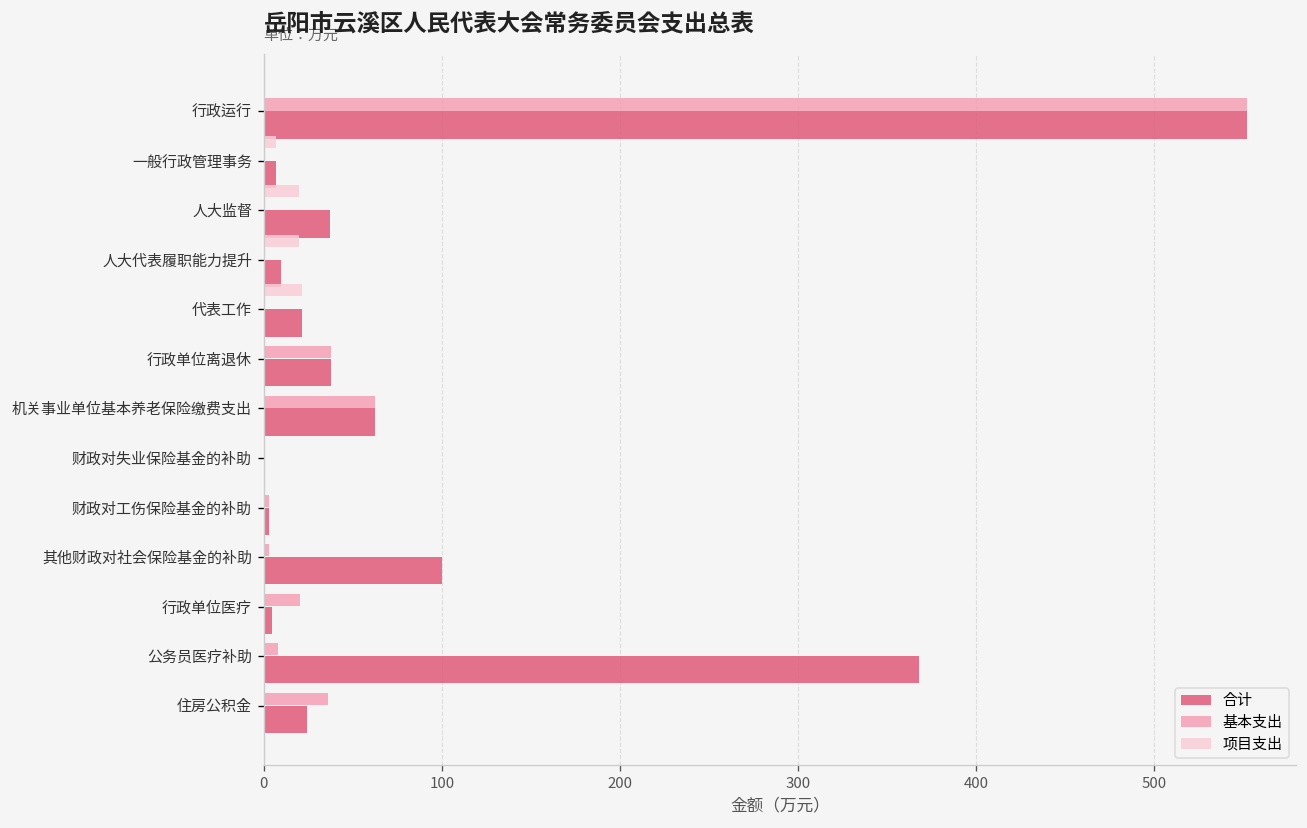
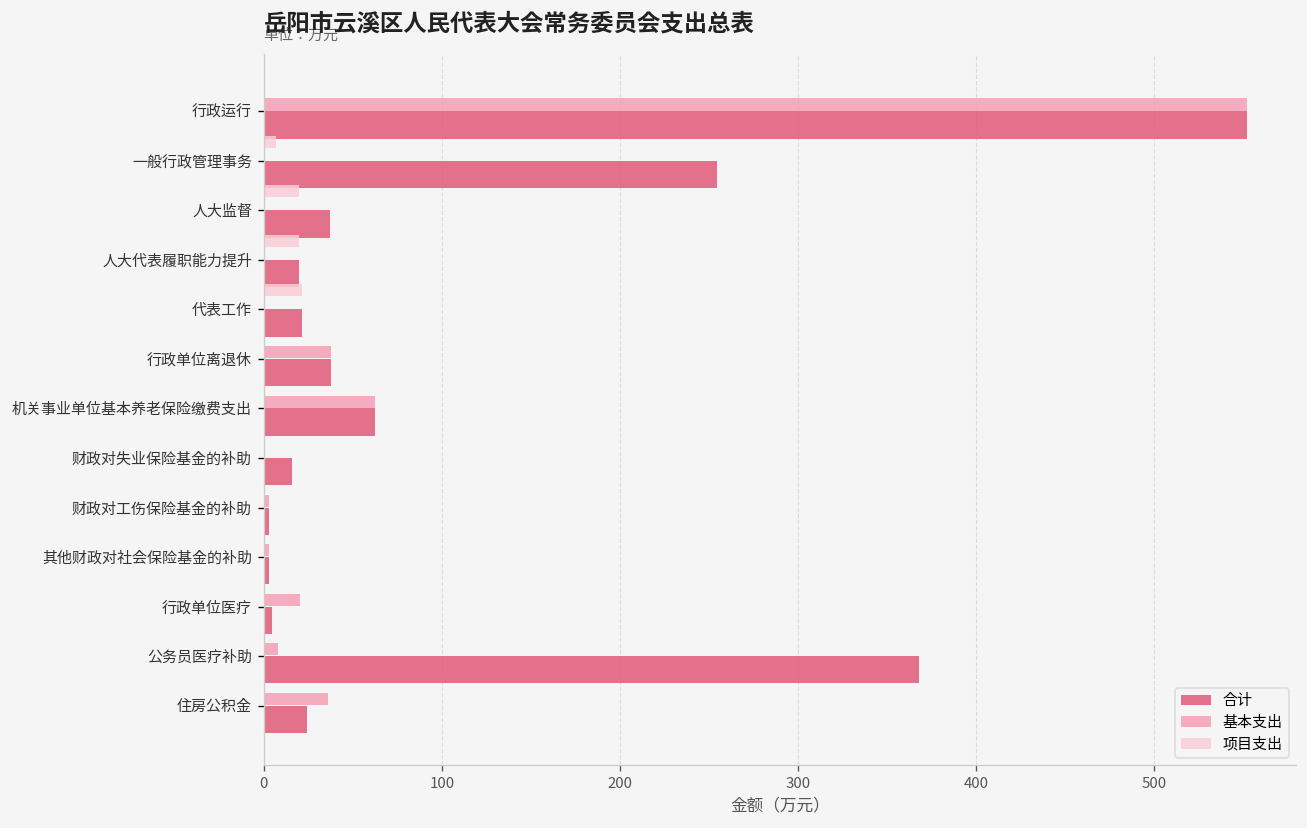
合计, 一般行政管理事务: 7 -> 254
合计, 人大代表履职能力提升: 10 -> 20
合计, 财政对失业保险基金的补助: 0 -> 16
合计, 其他财政对社会保险基金的补助: 100 -> 3
